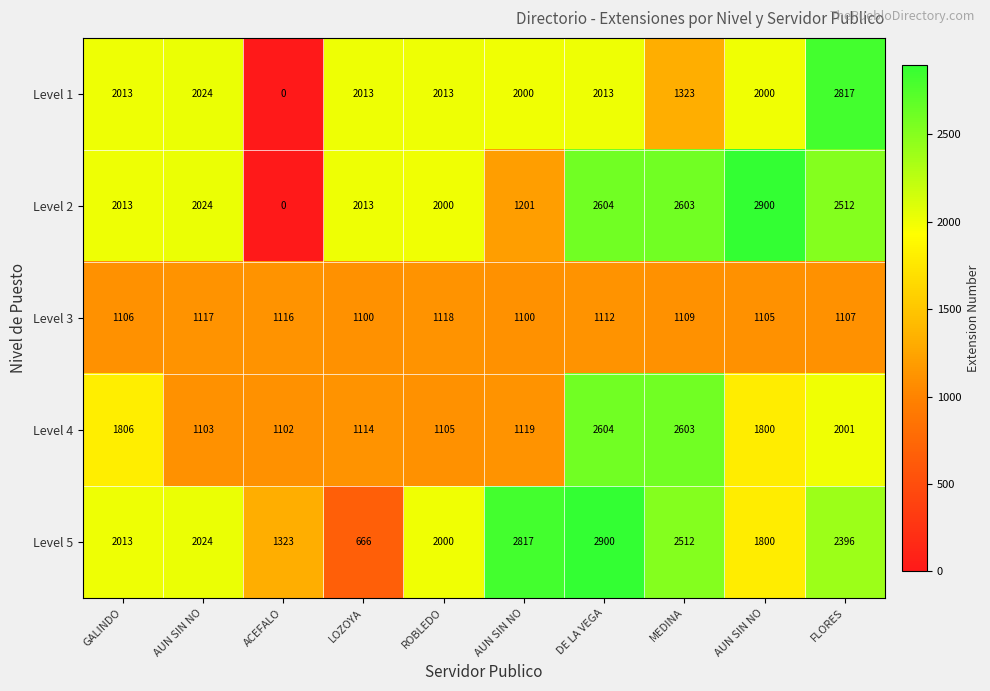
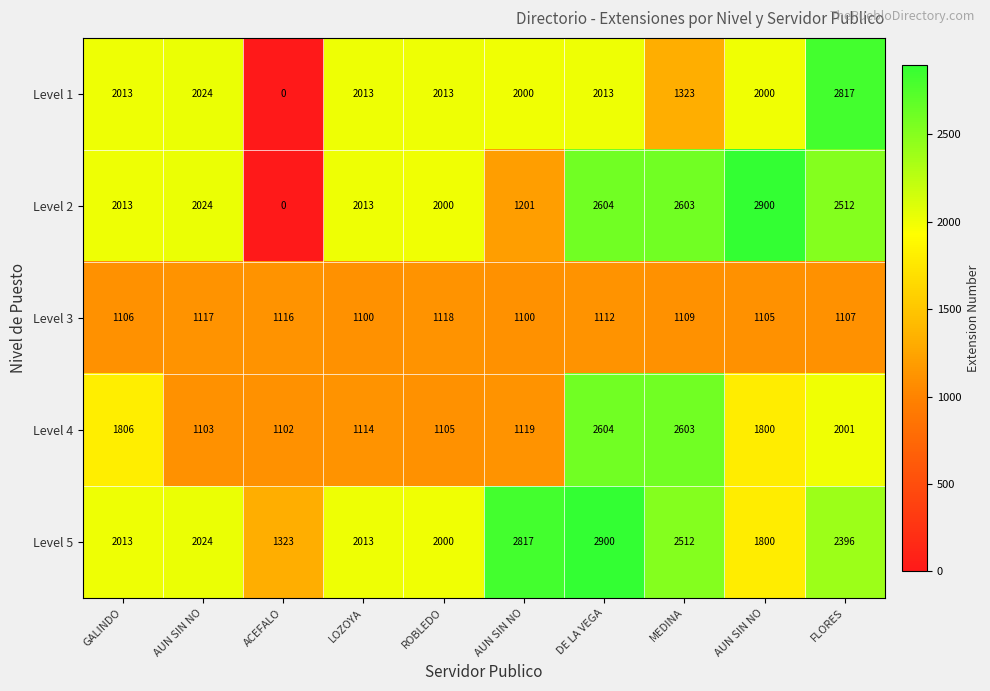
Level 5, LOZOYA: 666 -> 2013
